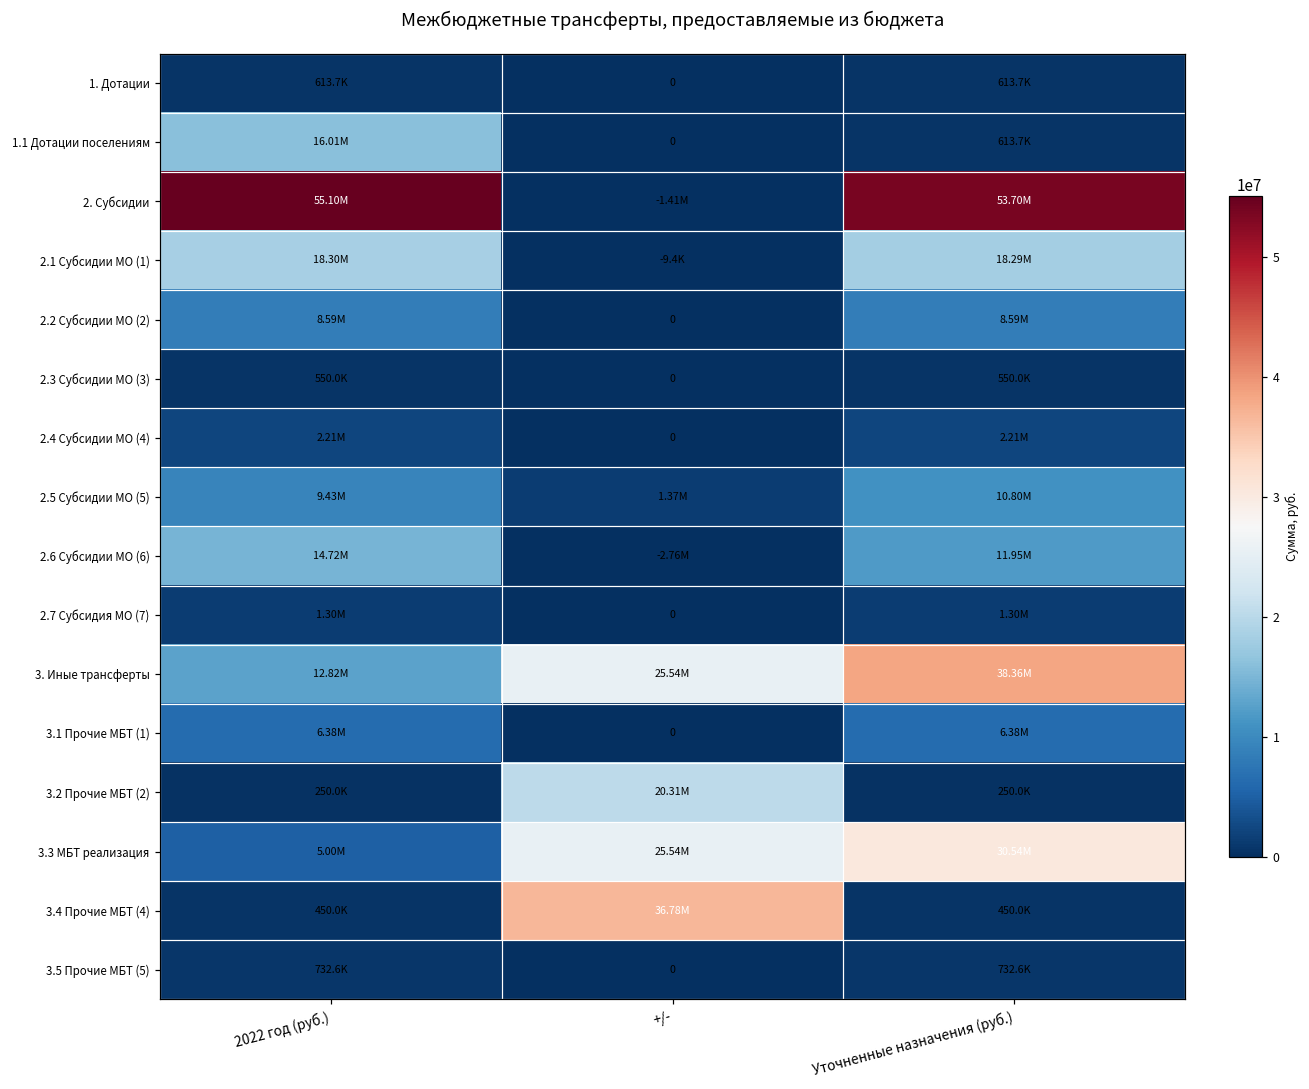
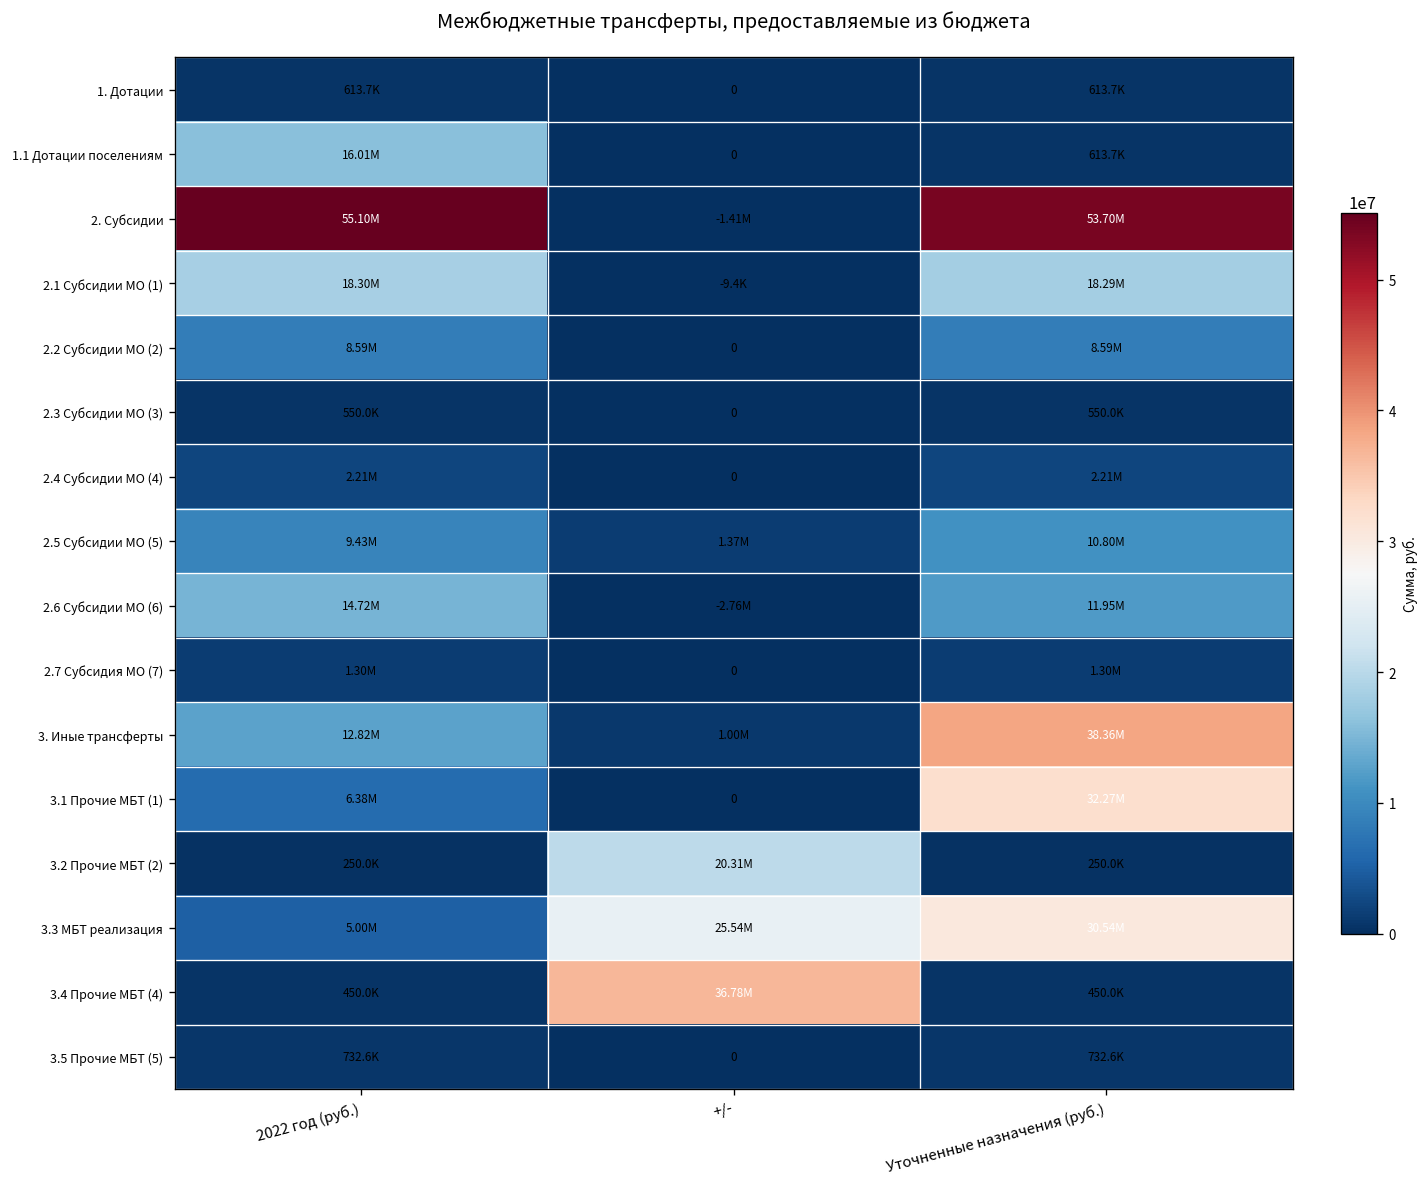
3. Иные трансферты, +/-: 25.54M -> 1.00M
3.1 Прочие МБТ (1), Уточненные назначения (руб.): 6.38M -> 32.27M
